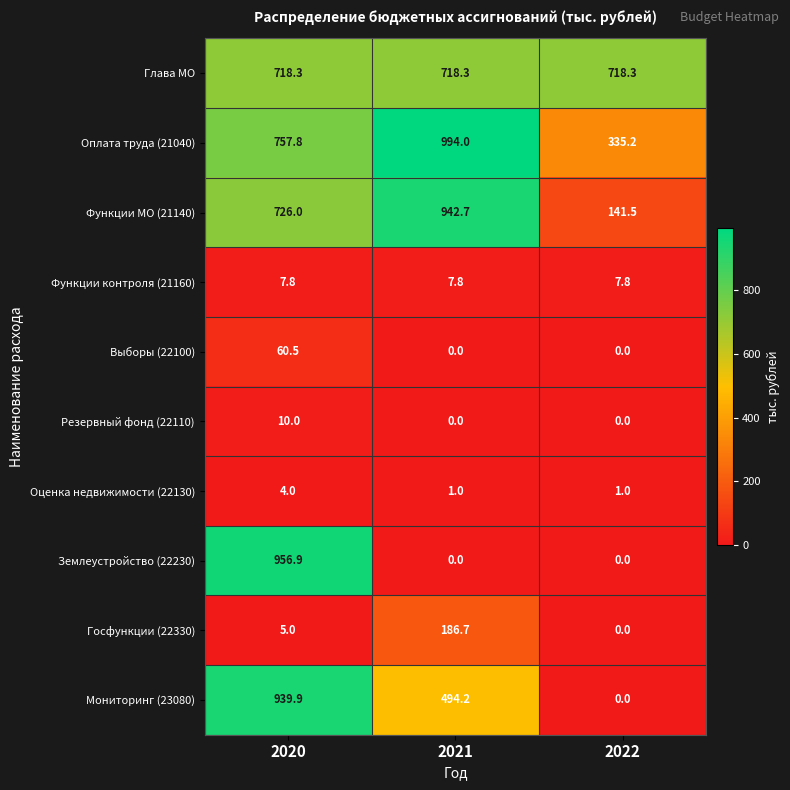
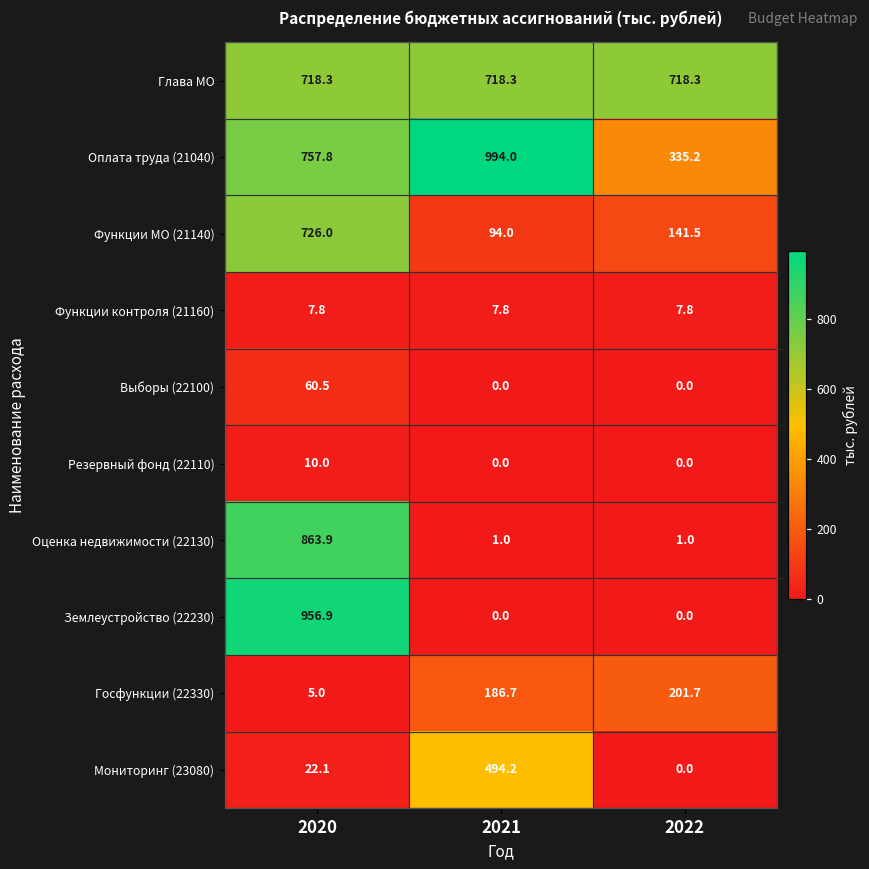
Функции МО (21140), 2021: 942.7 -> 94.0
Оценка недвижимости (22130), 2020: 4.0 -> 863.9
Госфункции (22330), 2022: 0.0 -> 201.7
Мониторинг (23080), 2020: 939.9 -> 22.1
